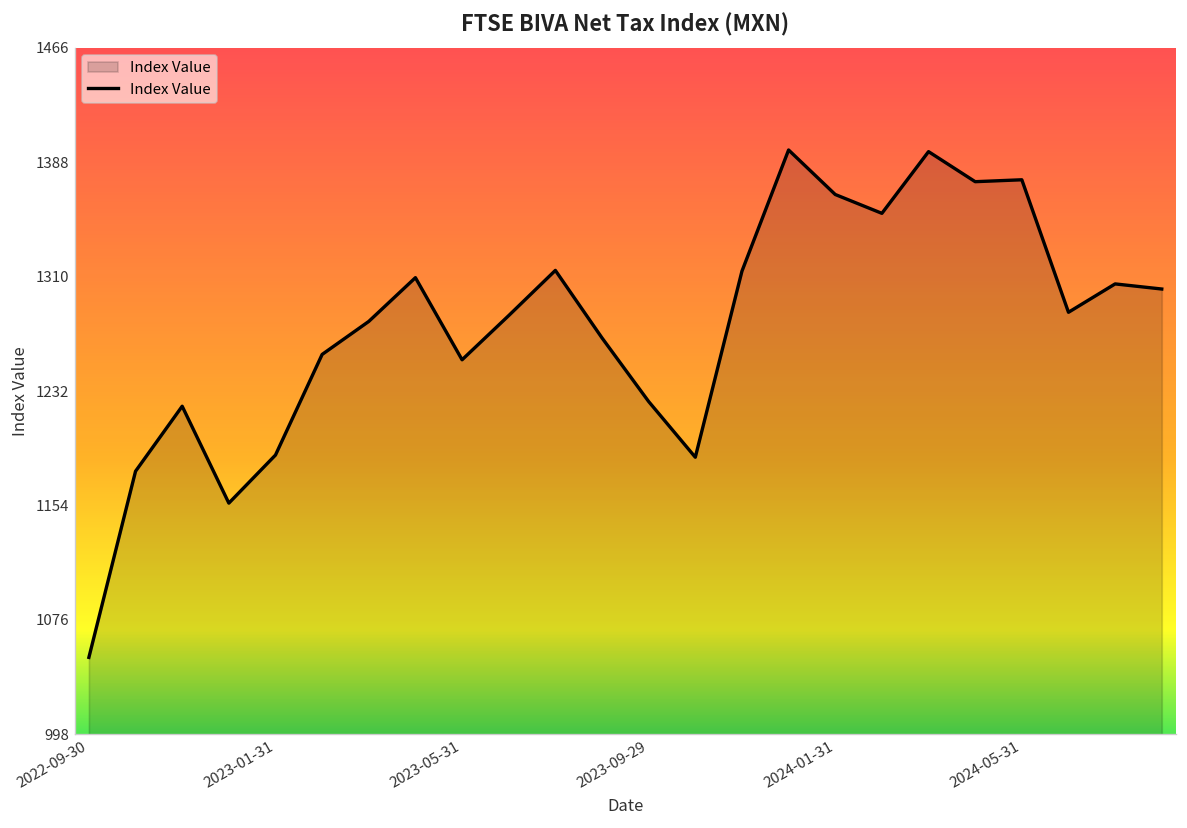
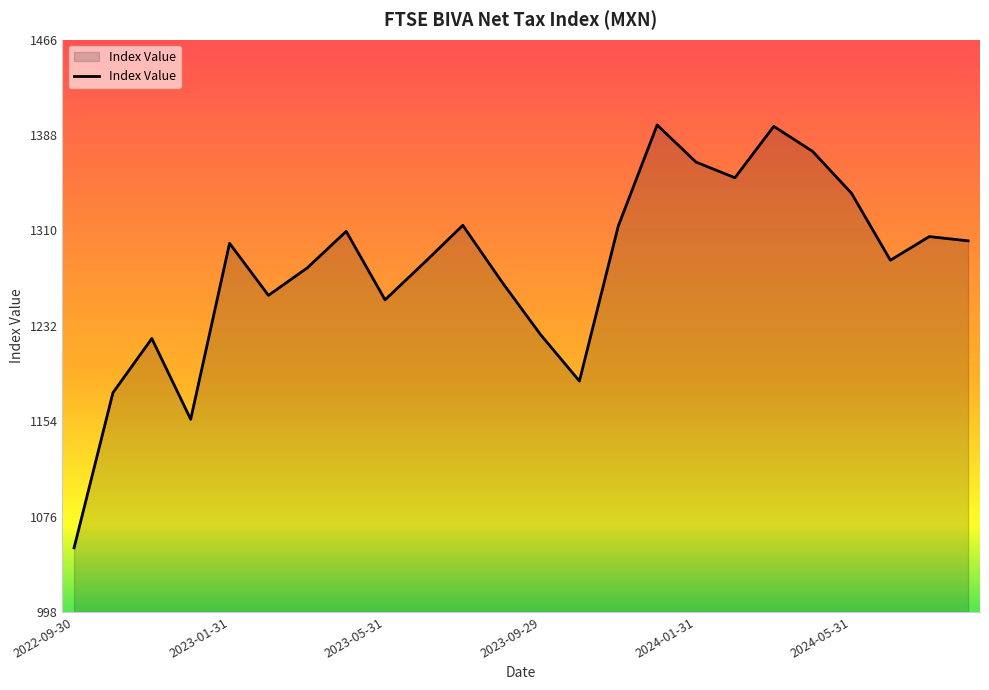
2023-01-31: 1188 -> 1299
2024-05-31: 1376 -> 1340
